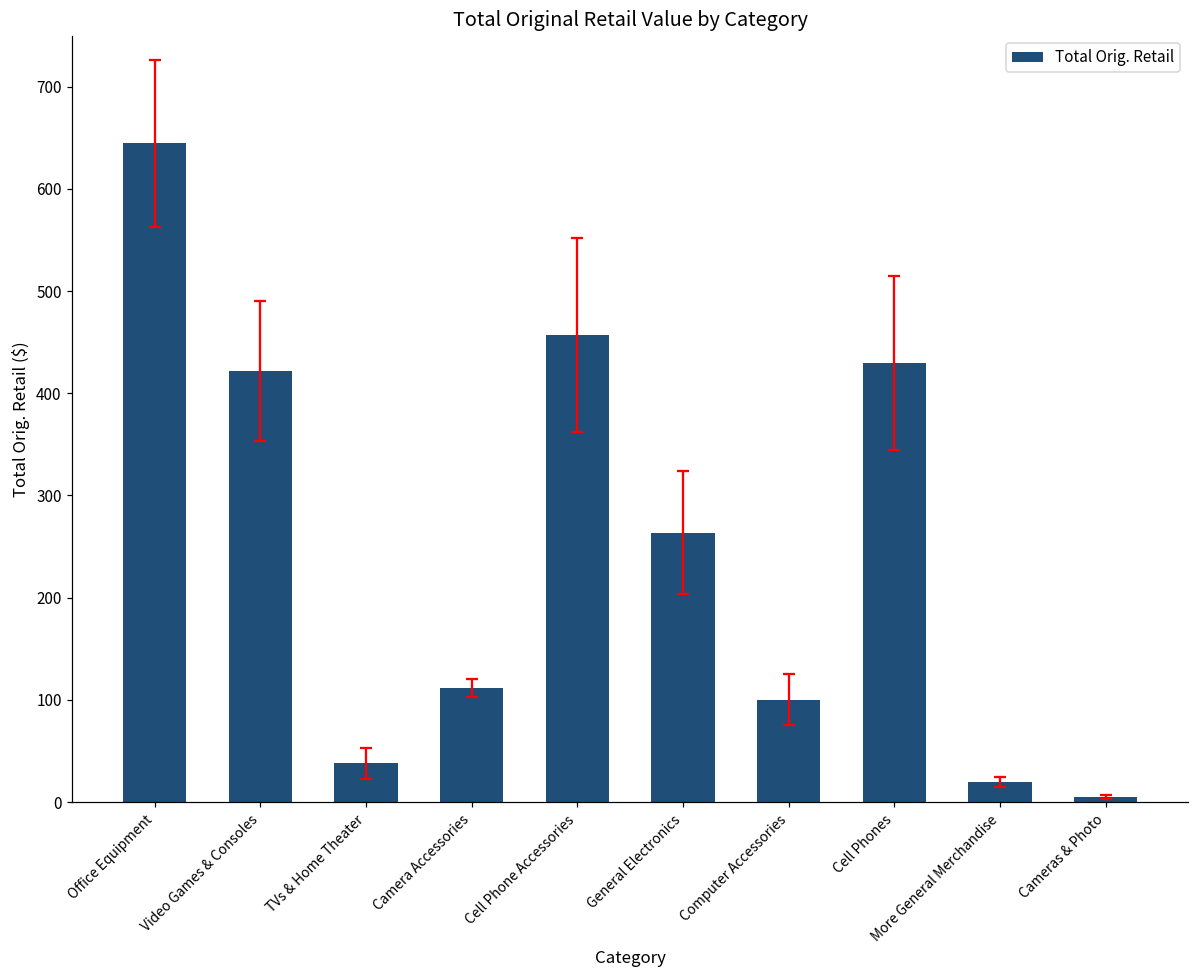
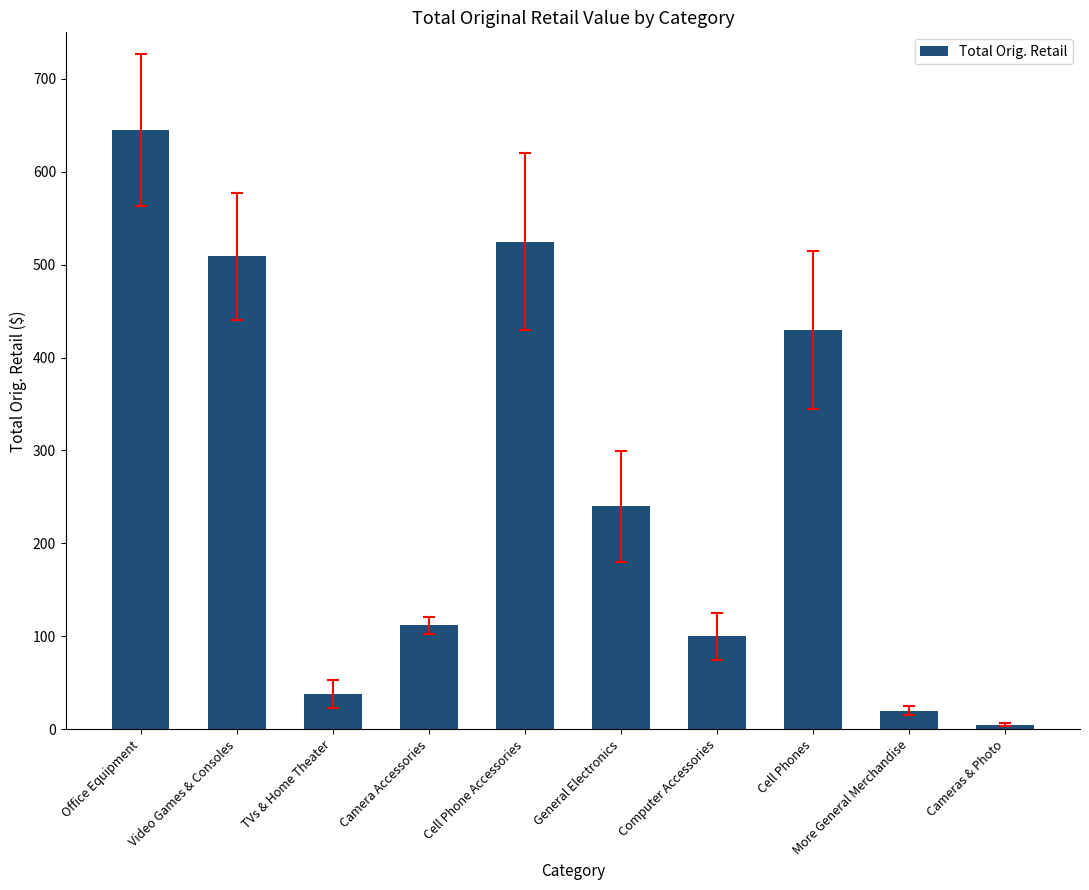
Total Orig. Retail, Video Games & Consoles: 420 -> 510
Total Orig. Retail, Cell Phone Accessories: 460 -> 520
Total Orig. Retail, General Electronics: 260 -> 240
